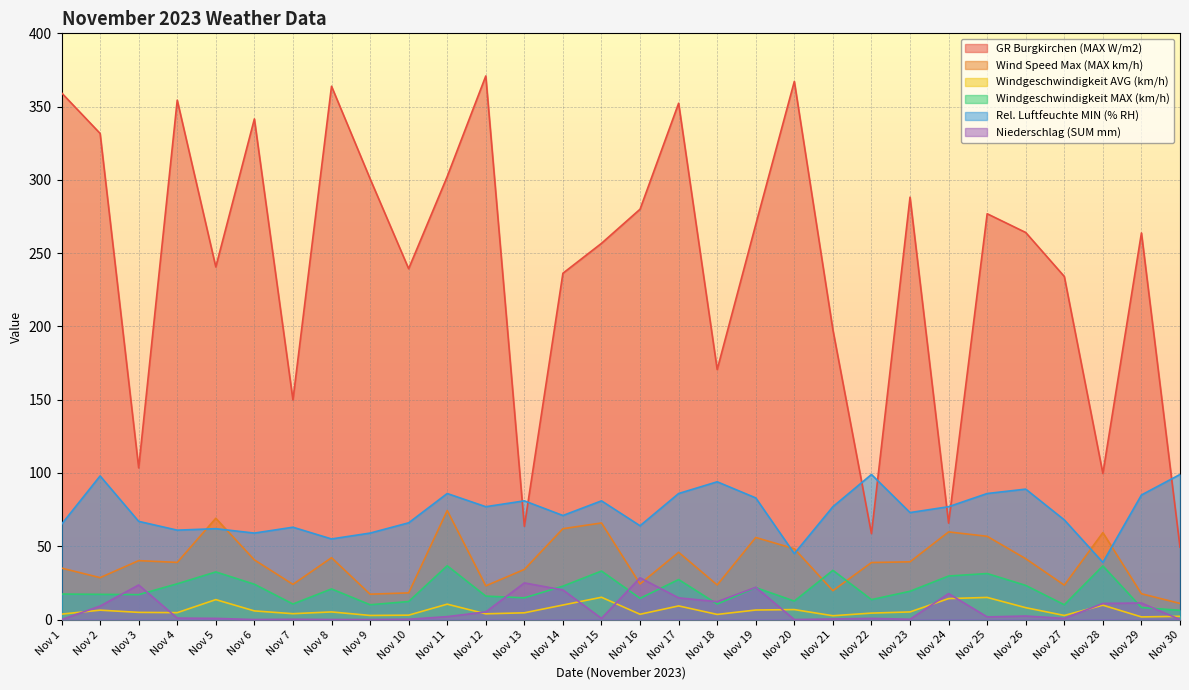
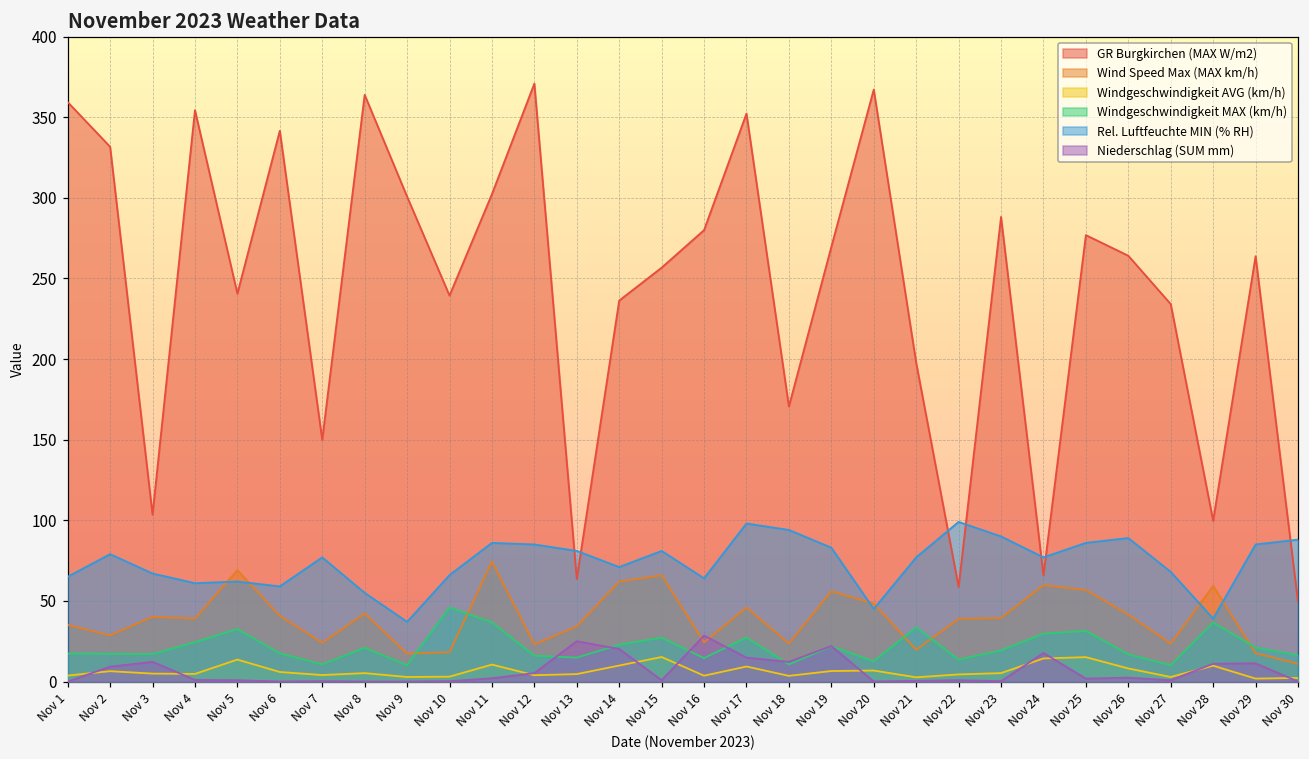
Rel. Luftfeuchte MIN (% RH), Nov 2: 98 -> 79
Niederschlag (SUM mm), Nov 3: 24 -> 12
Windgeschwindigkeit MAX (km/h), Nov 6: 24 -> 18
Rel. Luftfeuchte MIN (% RH), Nov 7: 63 -> 77
Rel. Luftfeuchte MIN (% RH), Nov 9: 59 -> 37
Windgeschwindigkeit MAX (km/h), Nov 10: 12 -> 46
Rel. Luftfeuchte MIN (% RH), Nov 12: 77 -> 85
Windgeschwindigkeit MAX (km/h), Nov 15: 33 -> 27
Rel. Luftfeuchte MIN (% RH), Nov 17: 86 -> 98
Rel. Luftfeuchte MIN (% RH), Nov 23: 73 -> 90
Windgeschwindigkeit MAX (km/h), Nov 26: 23 -> 17
Windgeschwindigkeit MAX (km/h), Nov 29: 8 -> 21
Windgeschwindigkeit MAX (km/h), Nov 30: 6 -> 16
Rel. Luftfeuchte MIN (% RH), Nov 30: 99 -> 88
